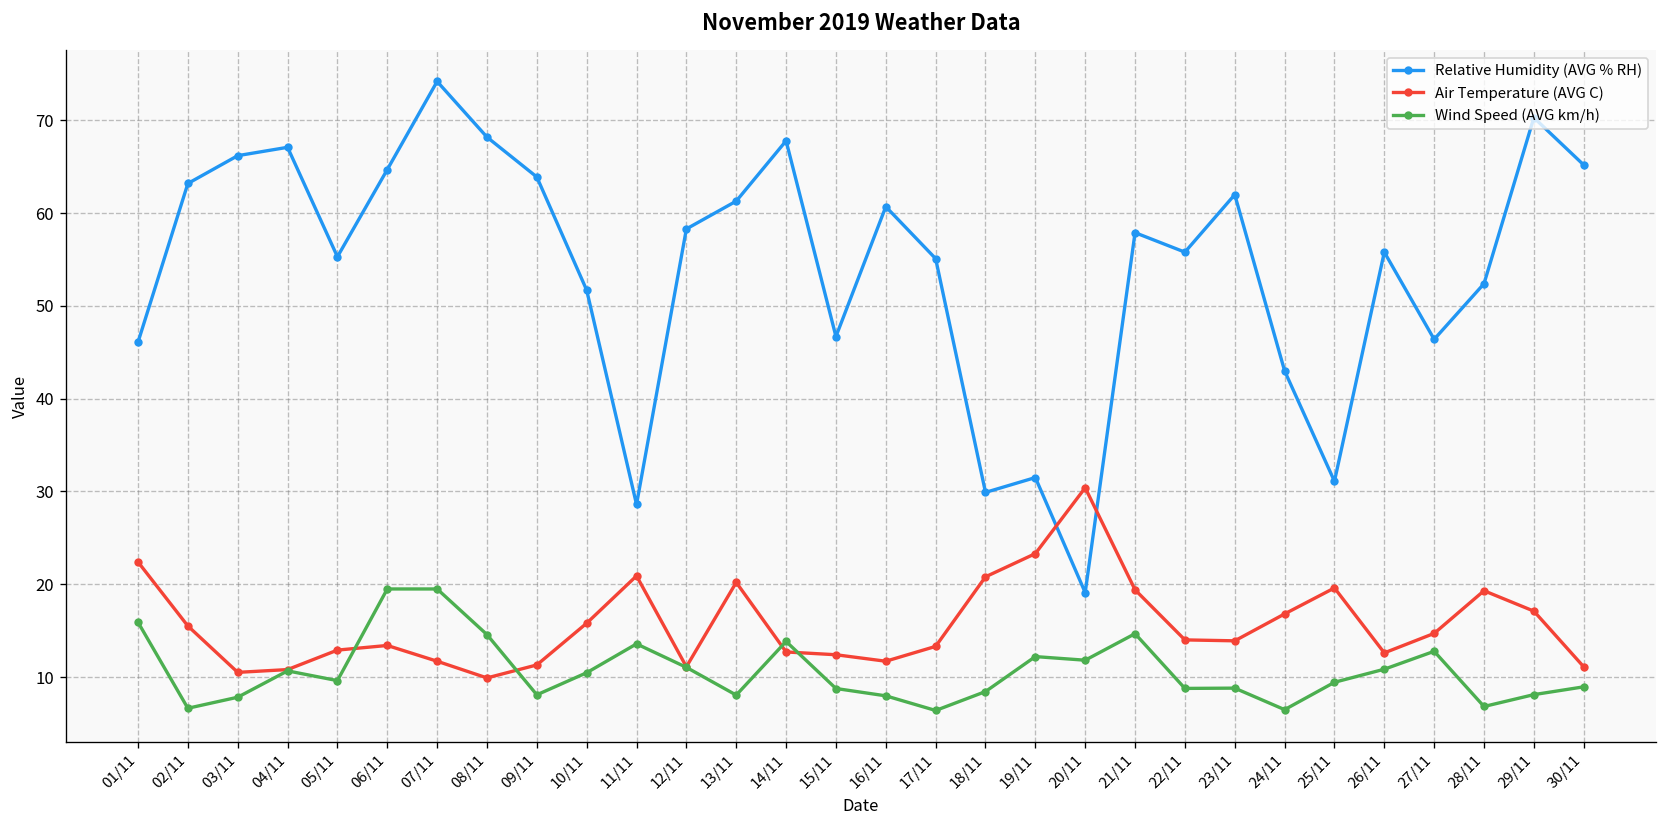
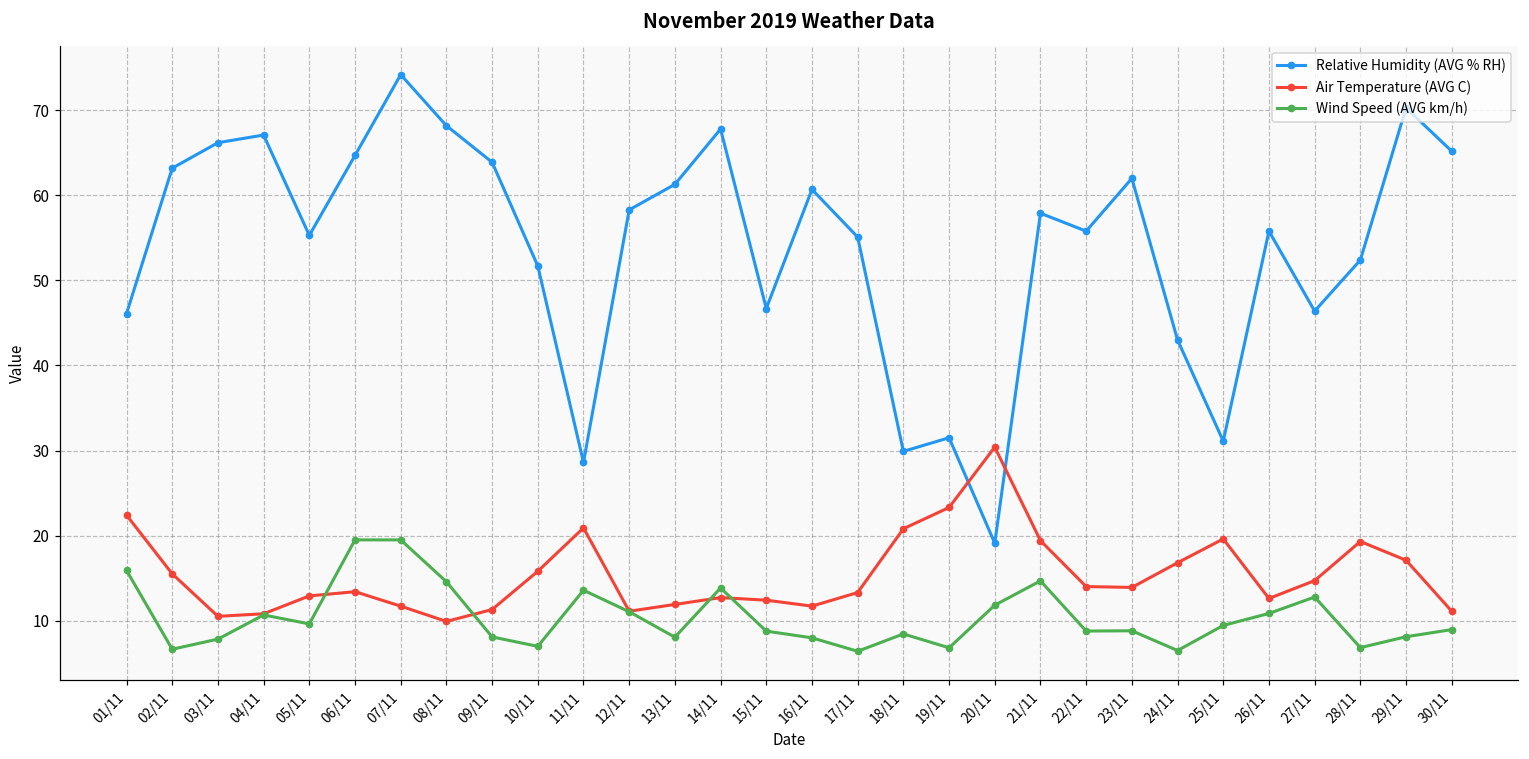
Wind Speed (AVG km/h), 10/11: 10 -> 7
Air Temperature (AVG C), 13/11: 20 -> 12
Wind Speed (AVG km/h), 19/11: 12 -> 7
